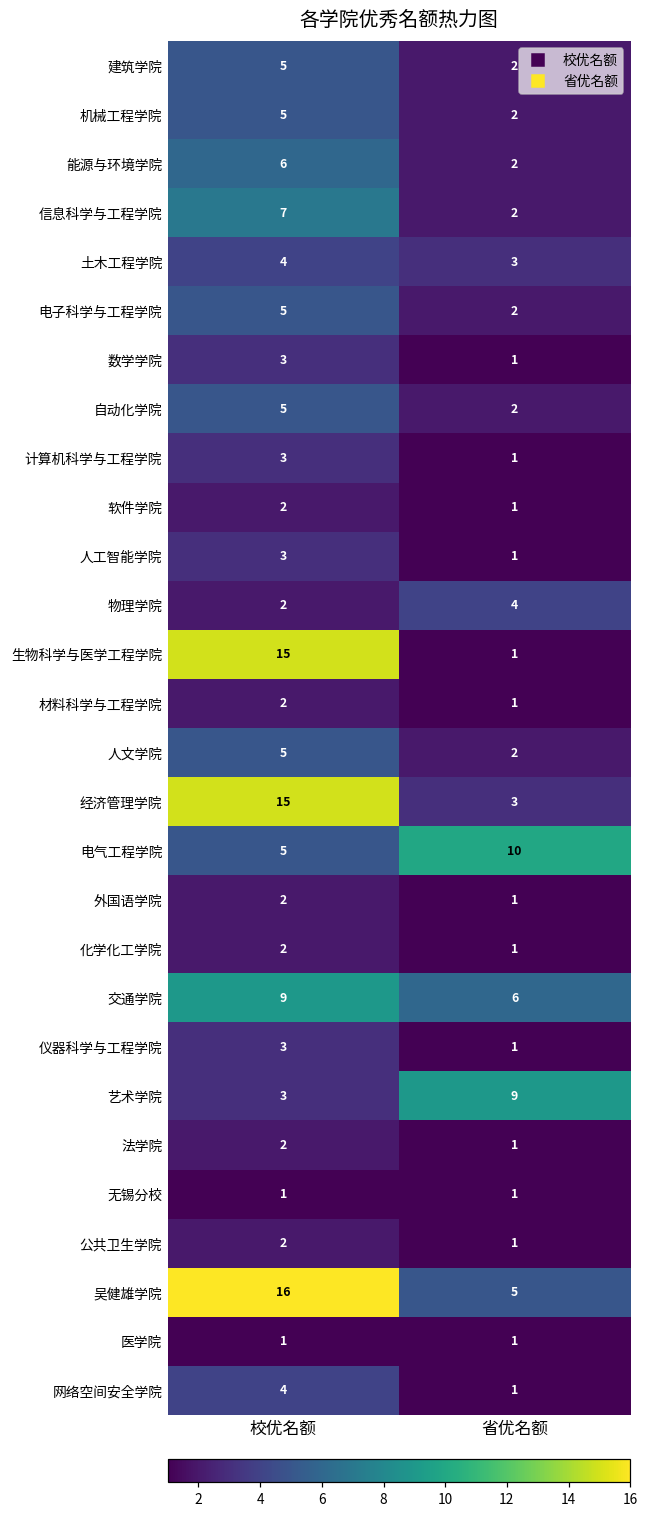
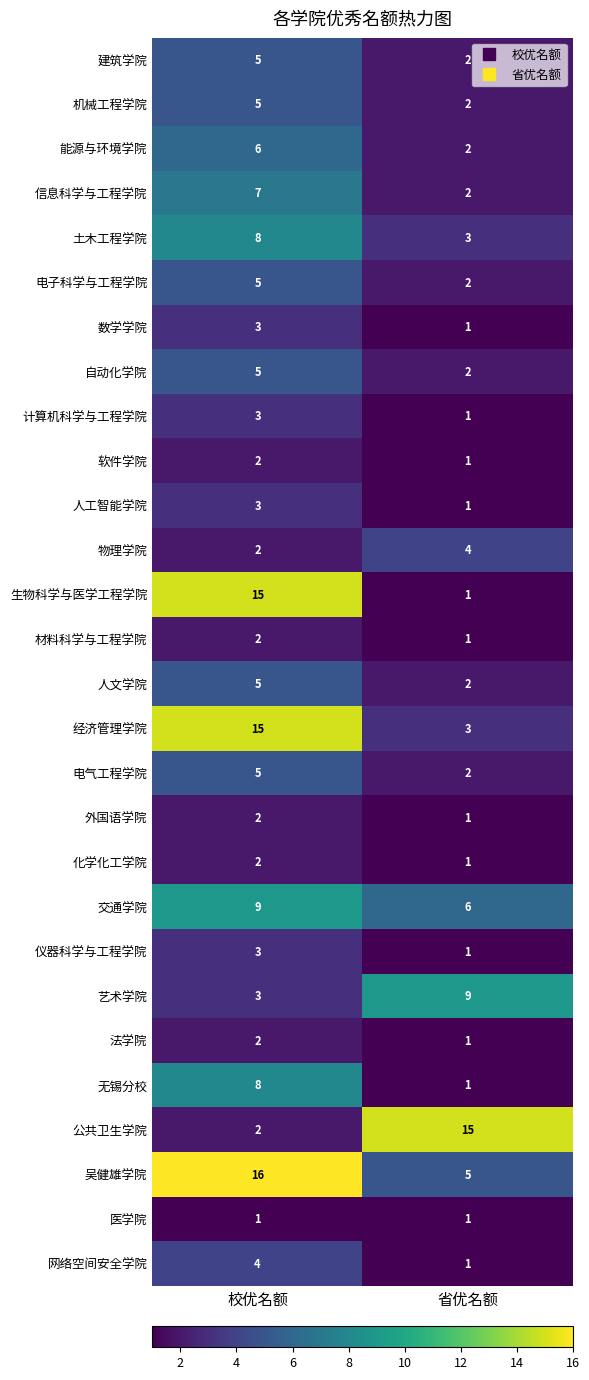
土木工程学院, 校优名额: 4 -> 8
电气工程学院, 省优名额: 10 -> 2
无锡分校, 校优名额: 1 -> 8
公共卫生学院, 省优名额: 1 -> 15
